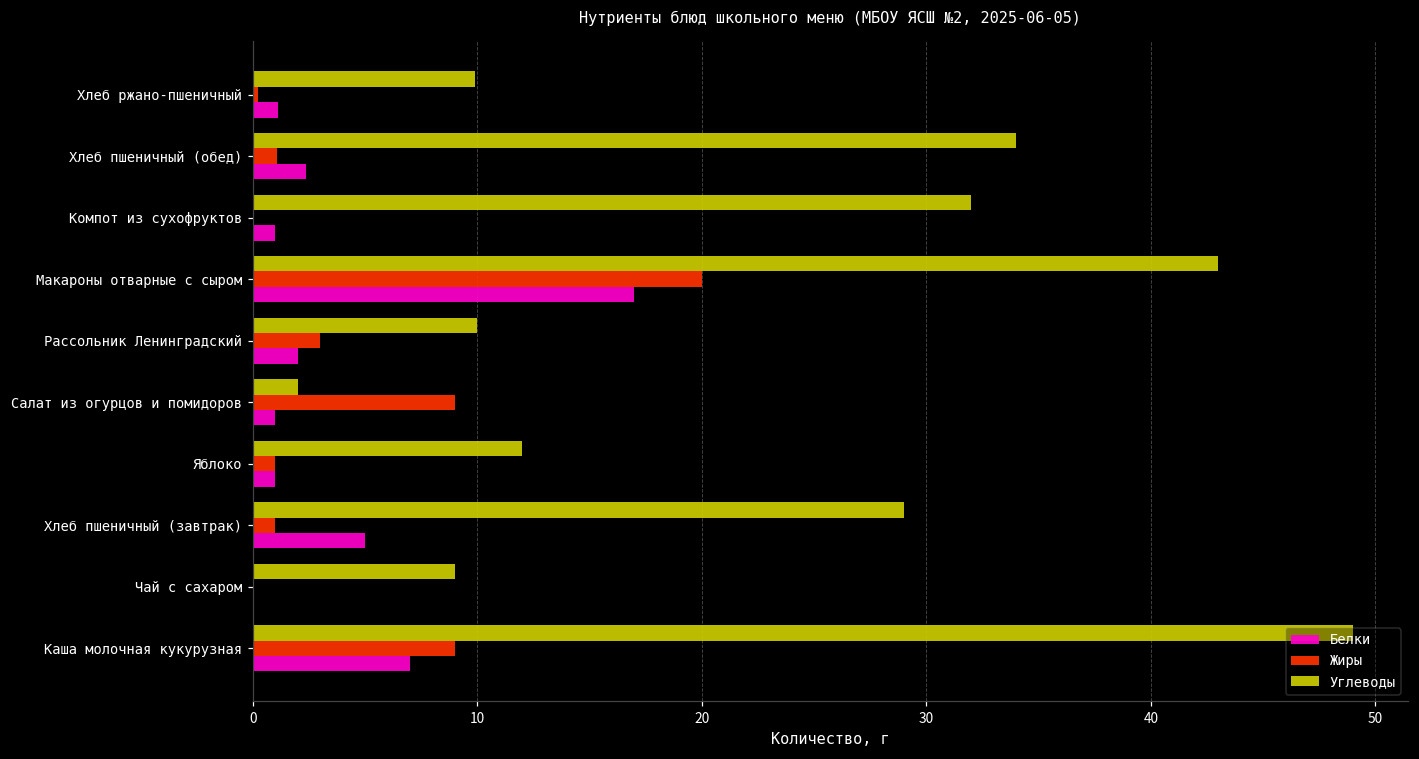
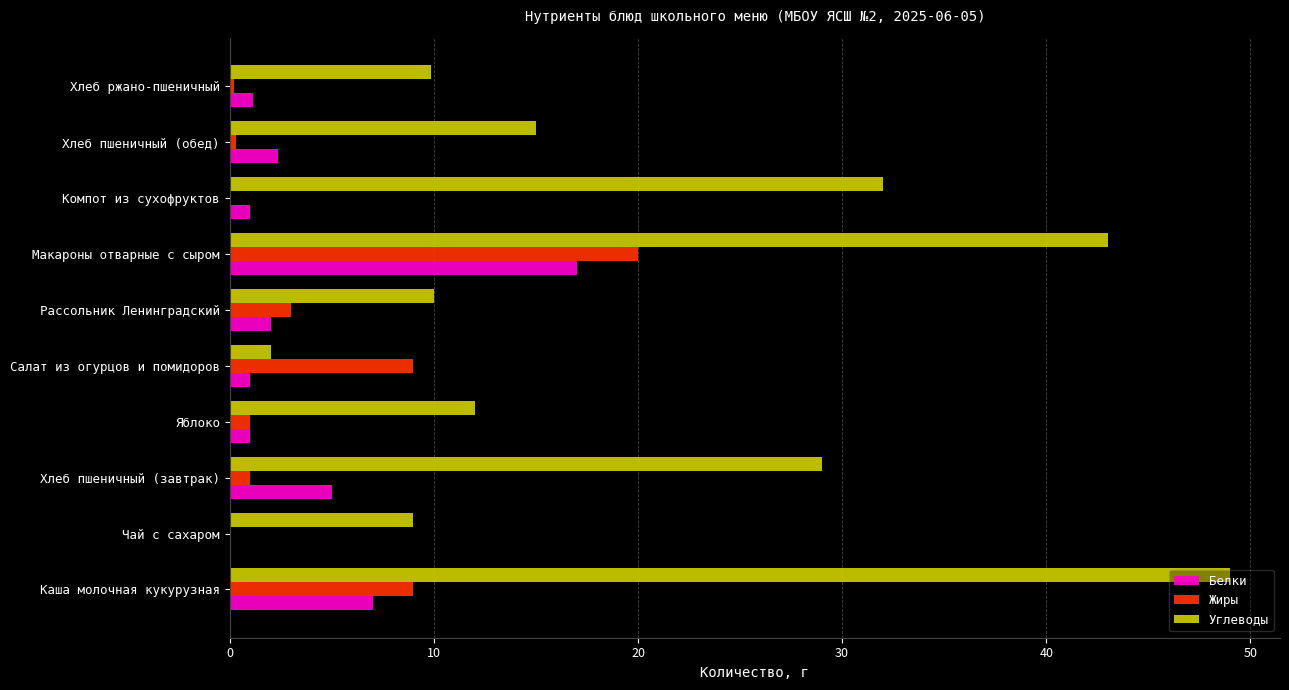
Углеводы, Хлеб пшеничный (обед): 34 -> 15
Жиры, Хлеб пшеничный (обед): 1.1 -> 0.3
